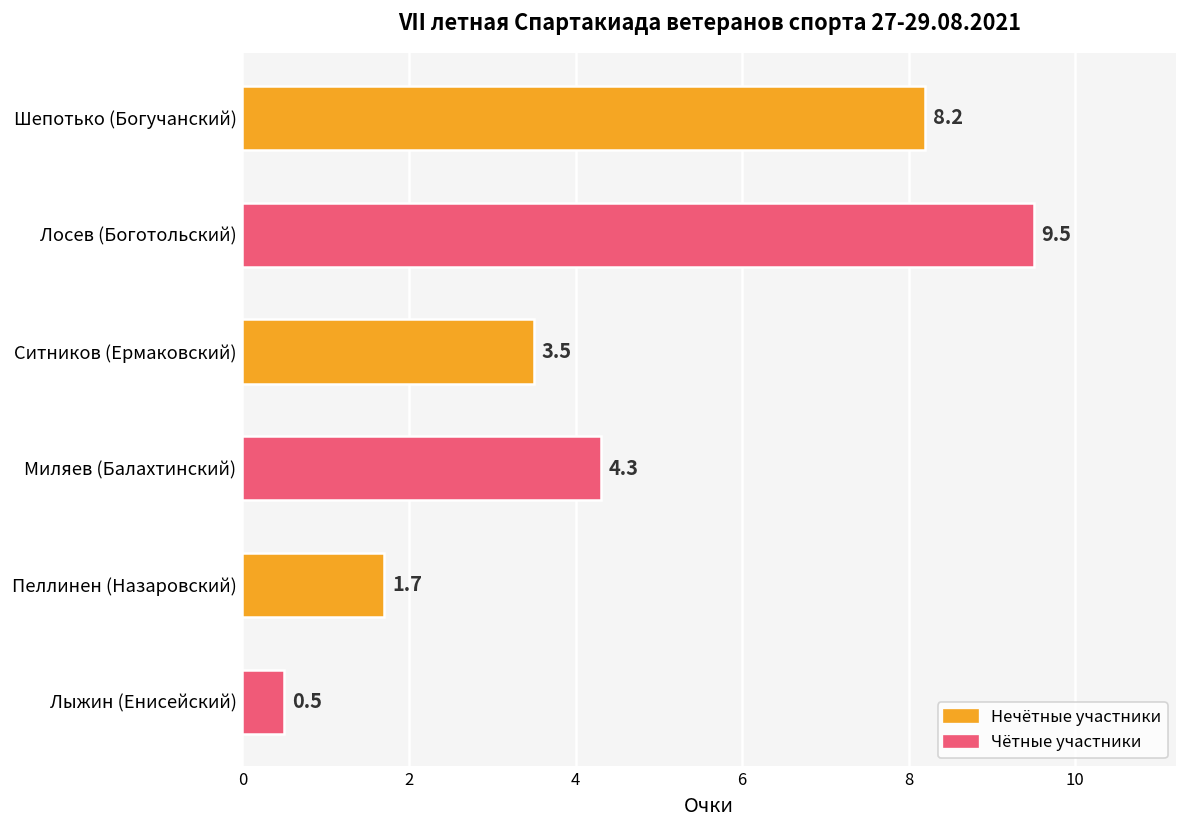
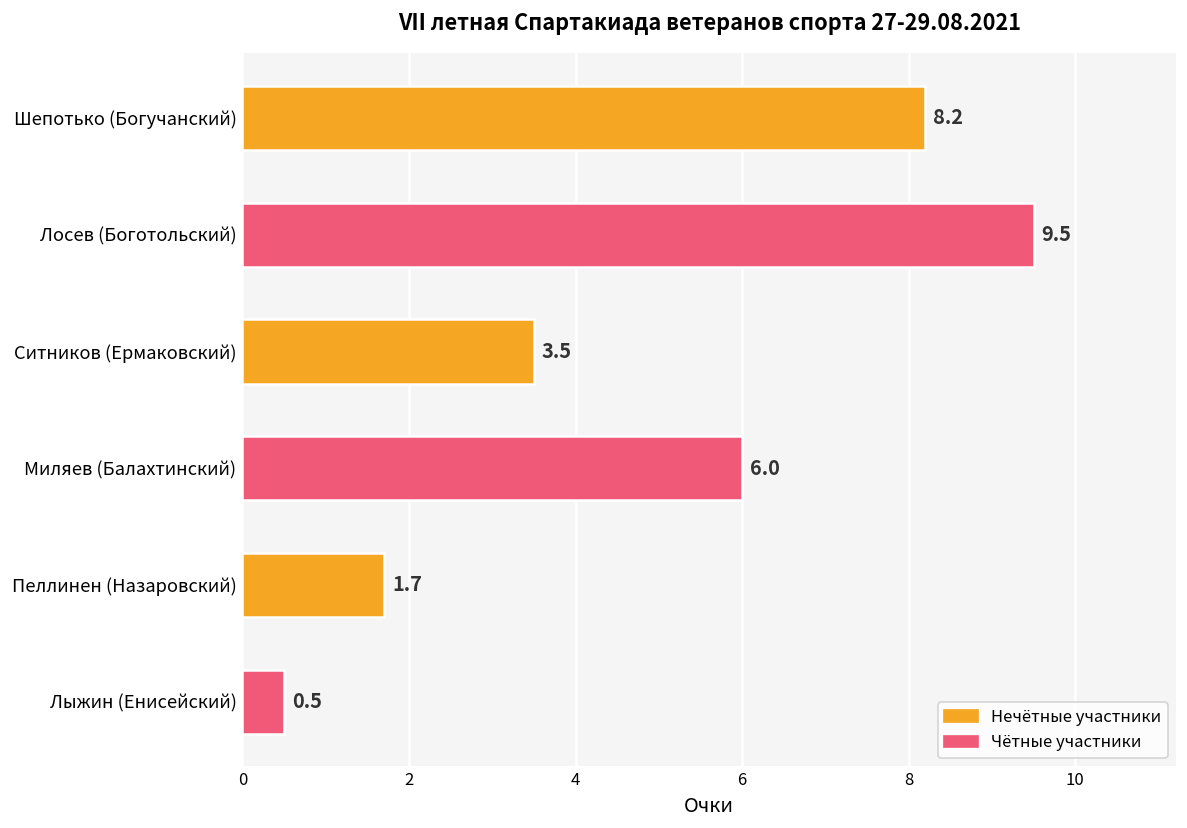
Миляев (Балахтинский): 4.3 -> 6.0
